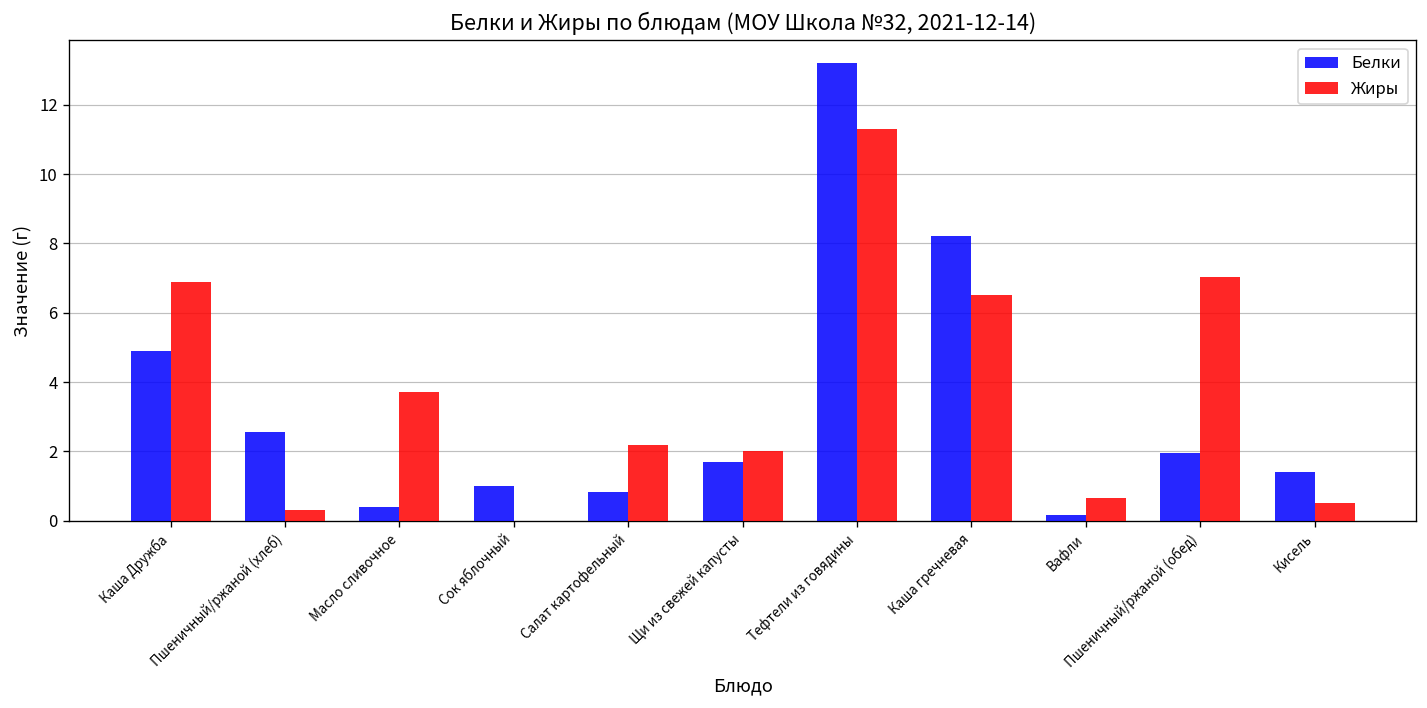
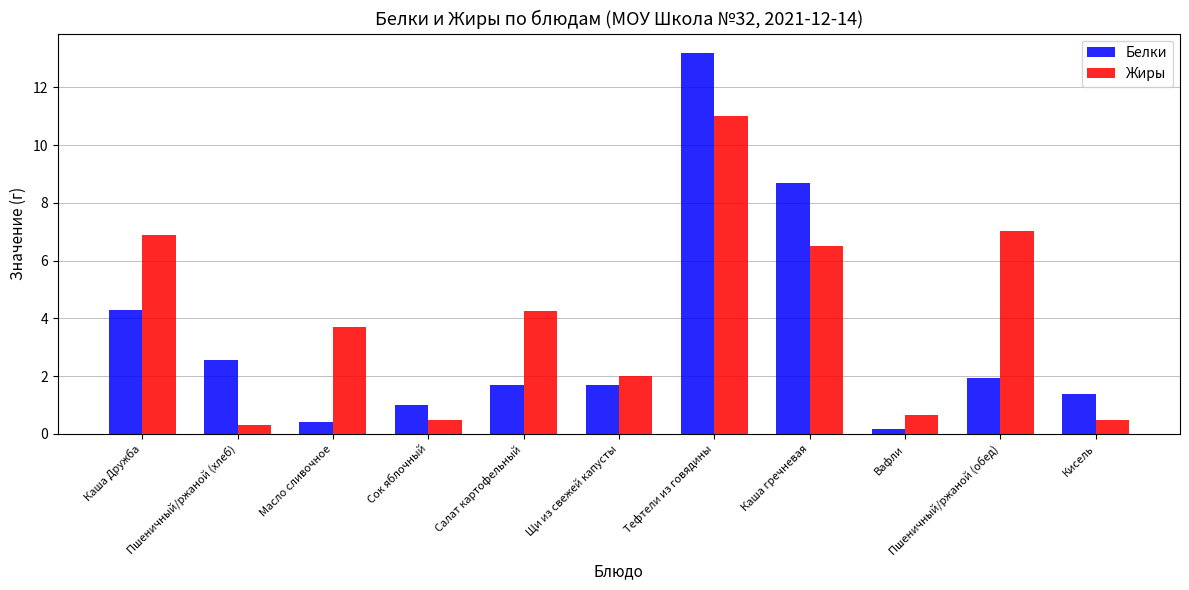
Белки, Каша Дружба: 4.9 -> 4.3
Жиры, Сок яблочный: 0.0 -> 0.5
Белки, Салат картофельный: 0.8 -> 1.7
Жиры, Салат картофельный: 2.2 -> 4.3
Жиры, Тефтели из говядины: 11.3 -> 11.0
Белки, Каша гречневая: 8.2 -> 8.7
